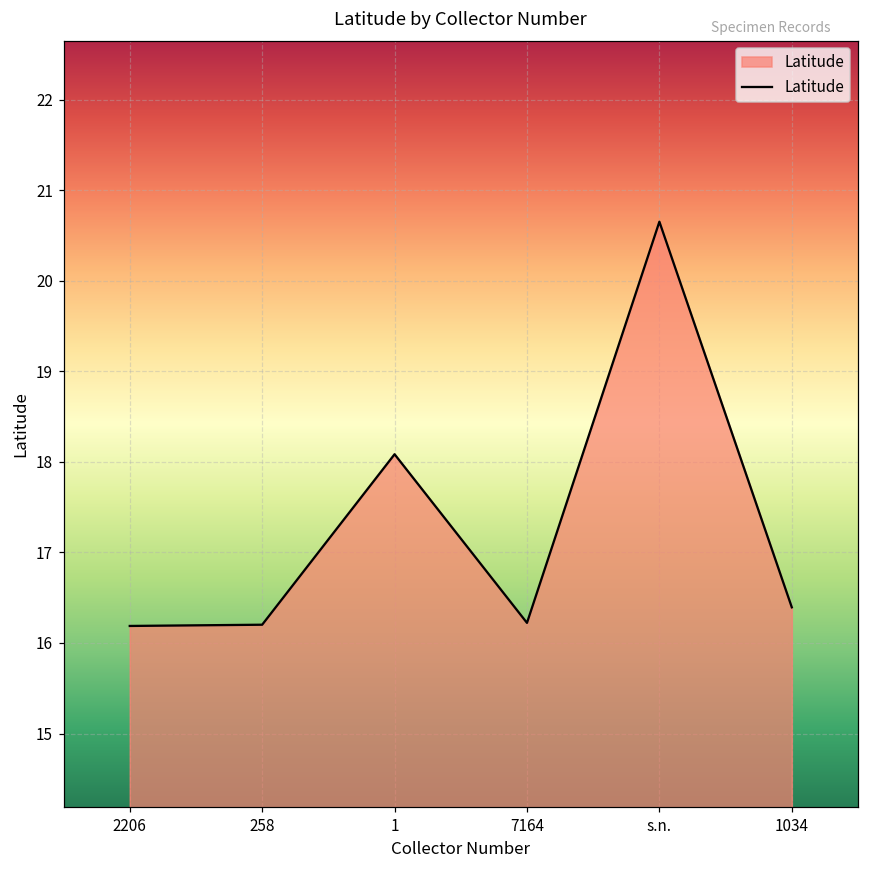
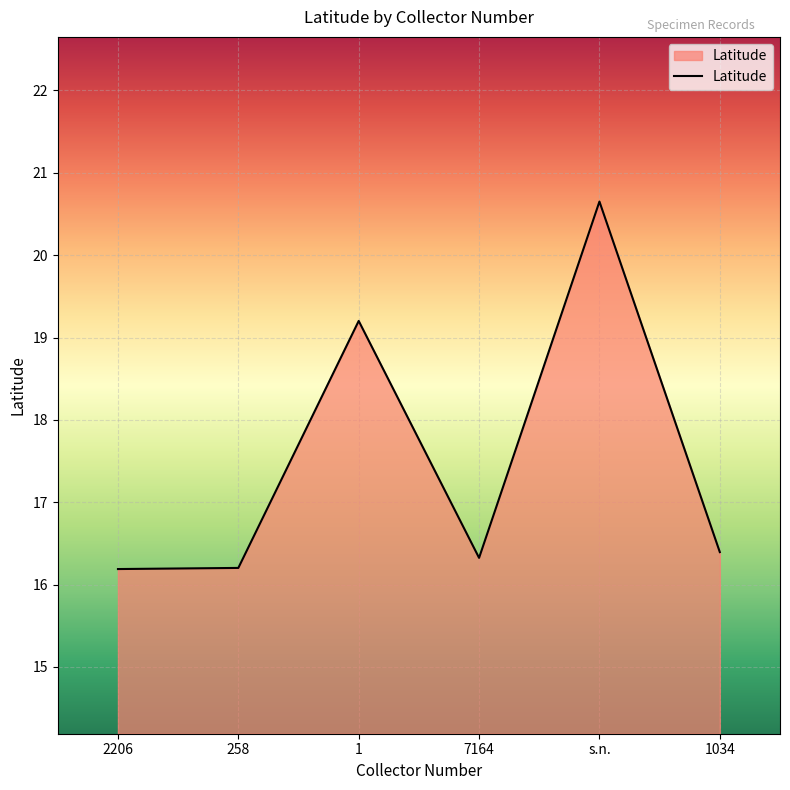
1: 18.1 -> 19.2
7164: 16.2 -> 16.3
